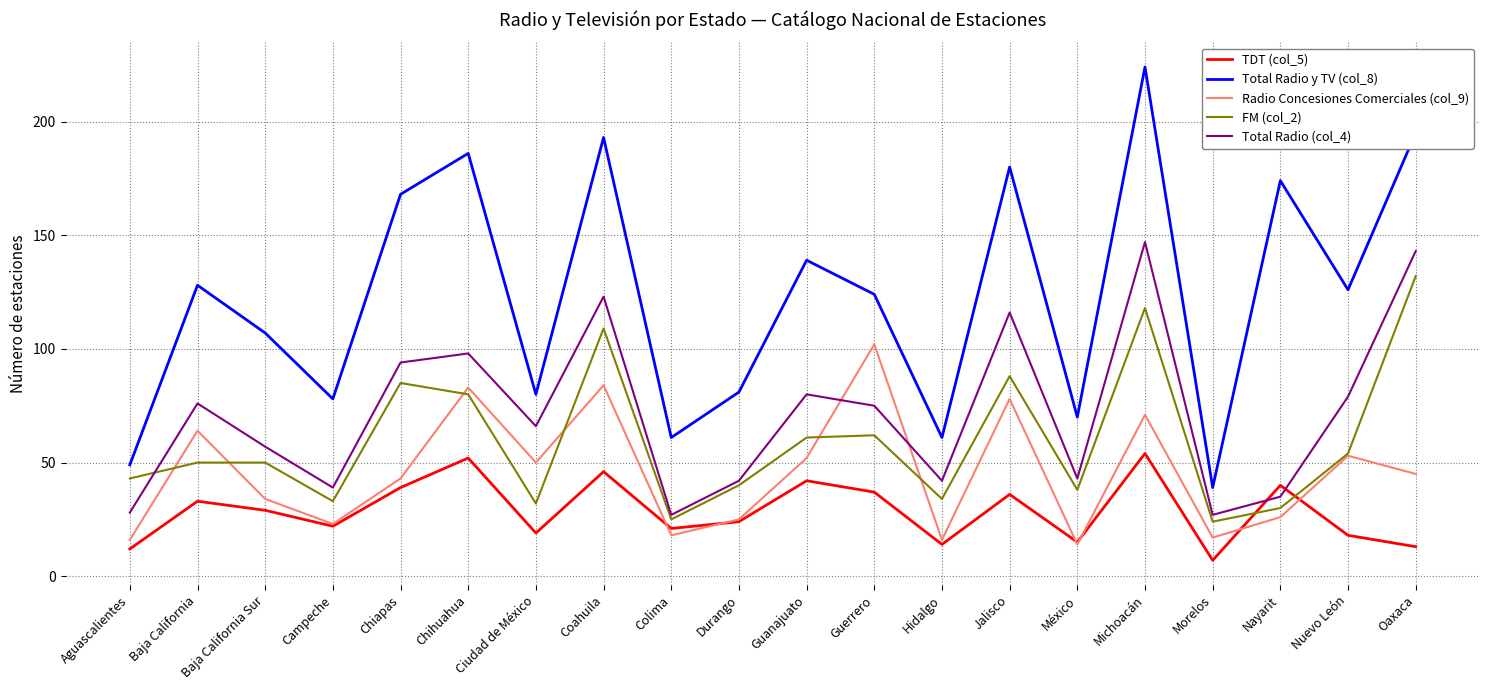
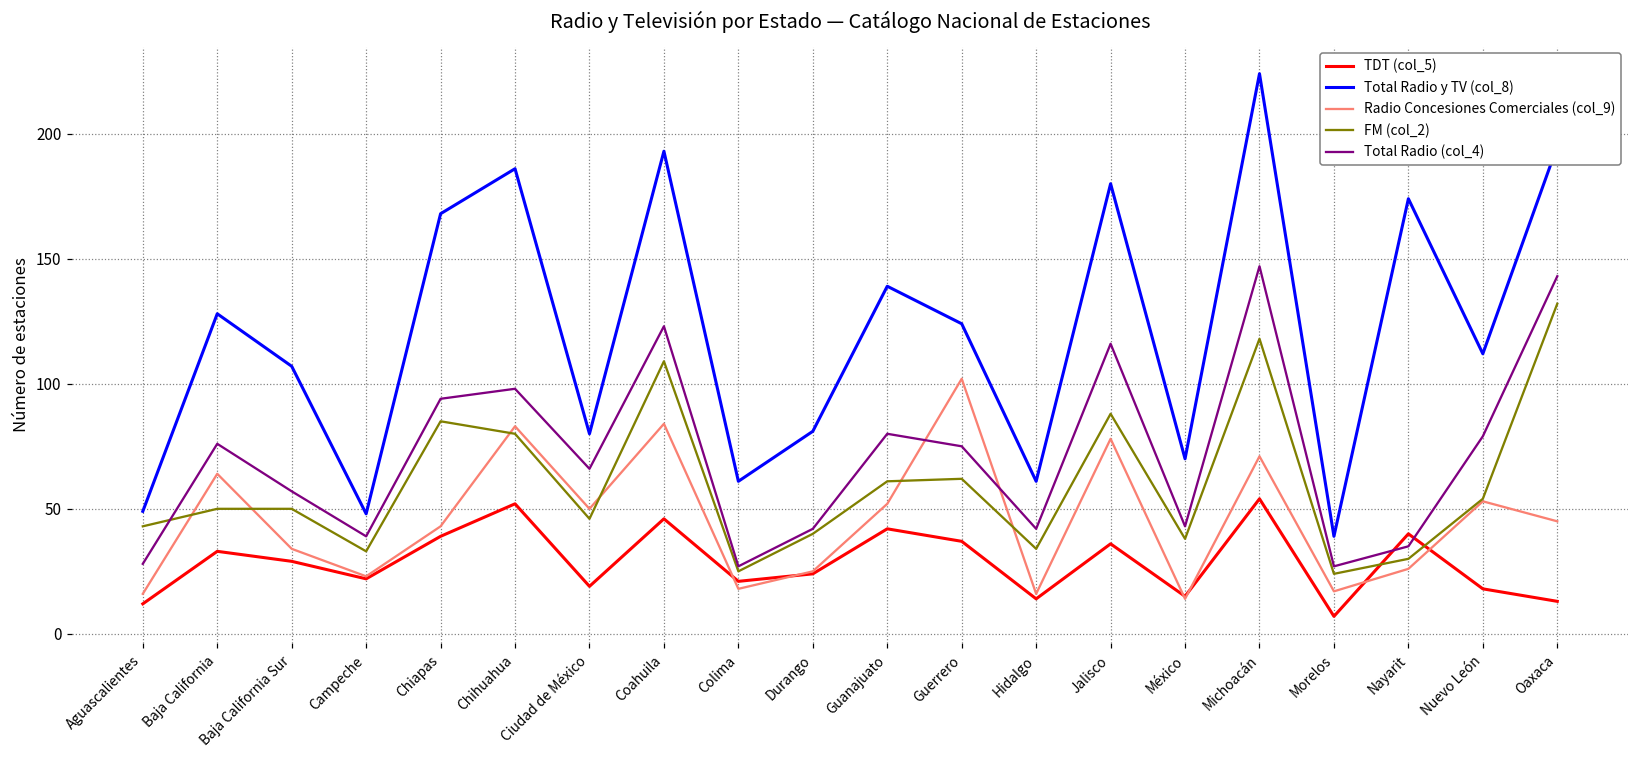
Total Radio y TV (col_8), Campeche: 78 -> 48
FM (col_2), Ciudad de México: 32 -> 46
Total Radio y TV (col_8), Nuevo León: 126 -> 112
